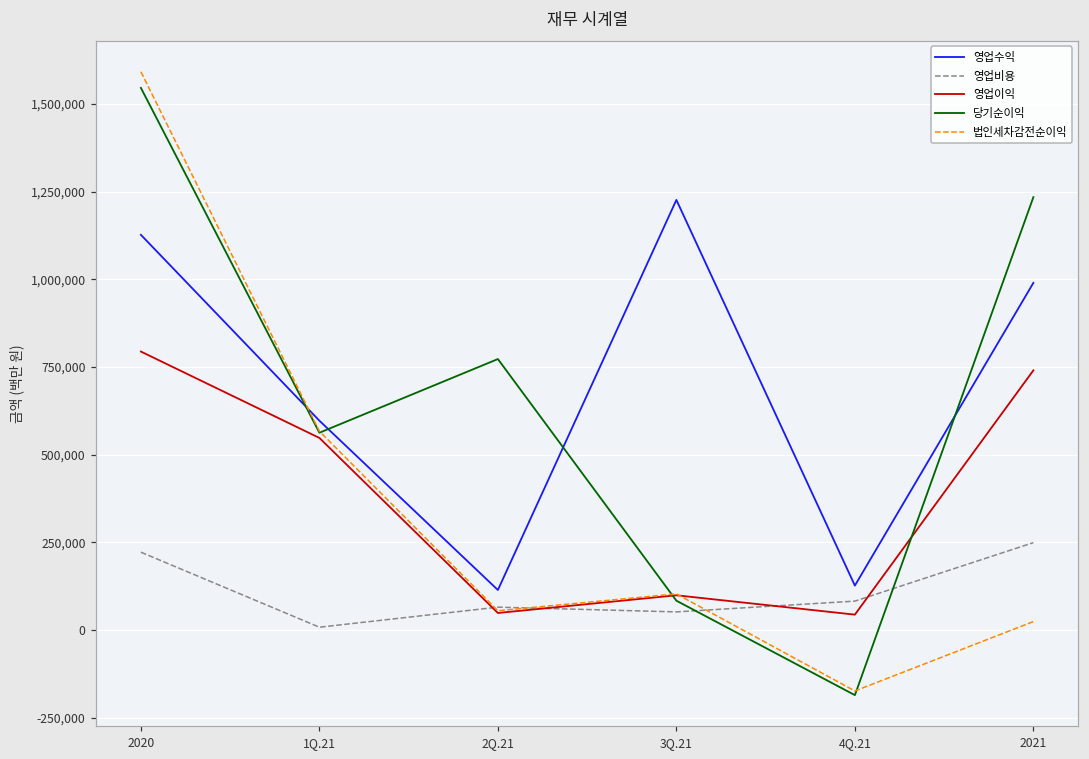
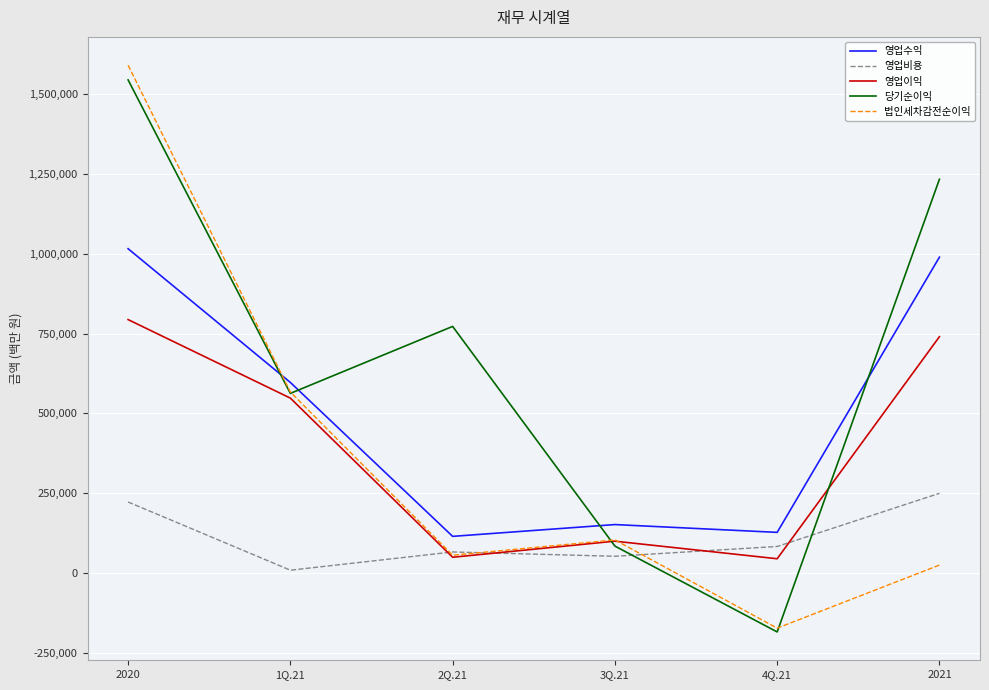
영업수익, 2020: 1,130,000 -> 1,020,000
영업수익, 3Q.21: 1,230,000 -> 150,000
